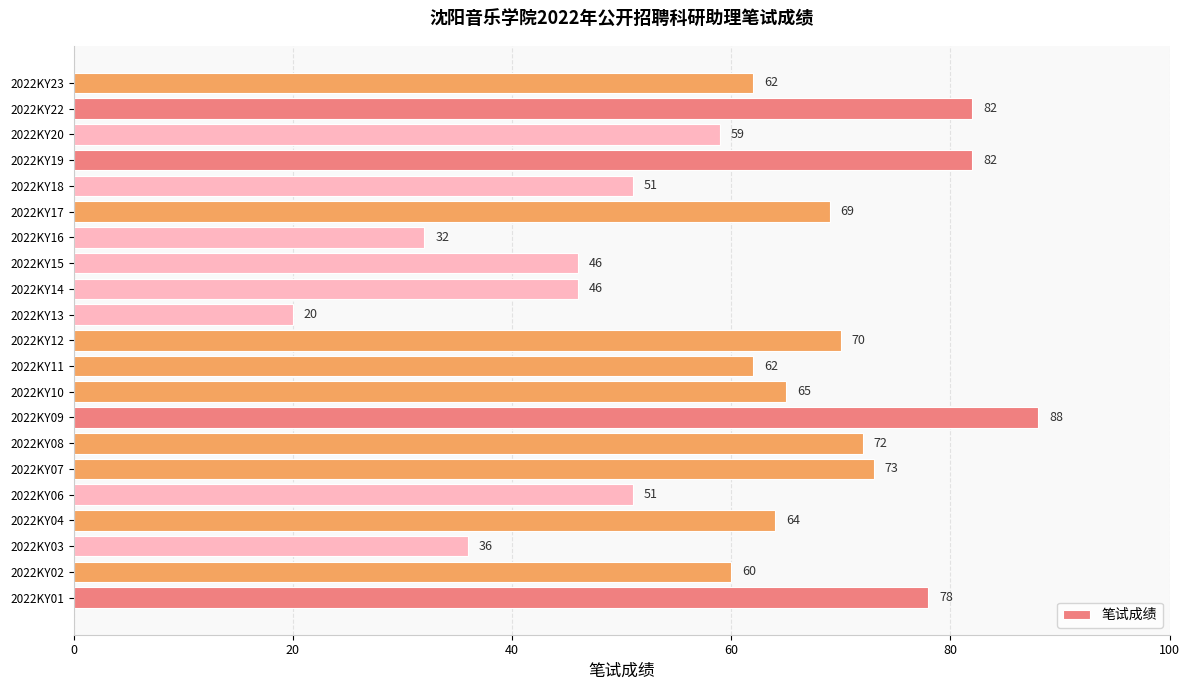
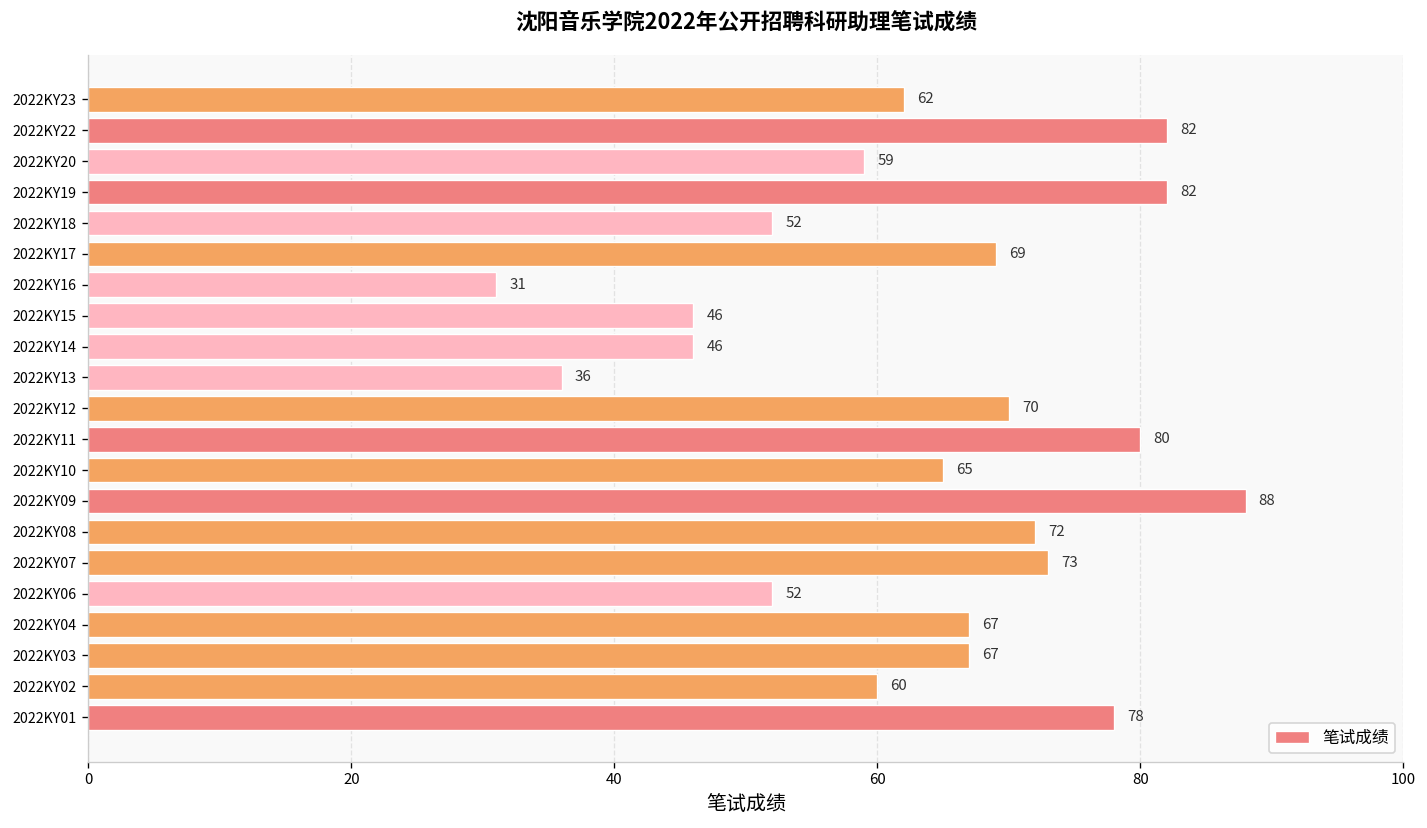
2022KY18: 51 -> 52
2022KY16: 32 -> 31
2022KY13: 20 -> 36
2022KY11: 62 -> 80
2022KY06: 51 -> 52
2022KY04: 64 -> 67
2022KY03: 36 -> 67
